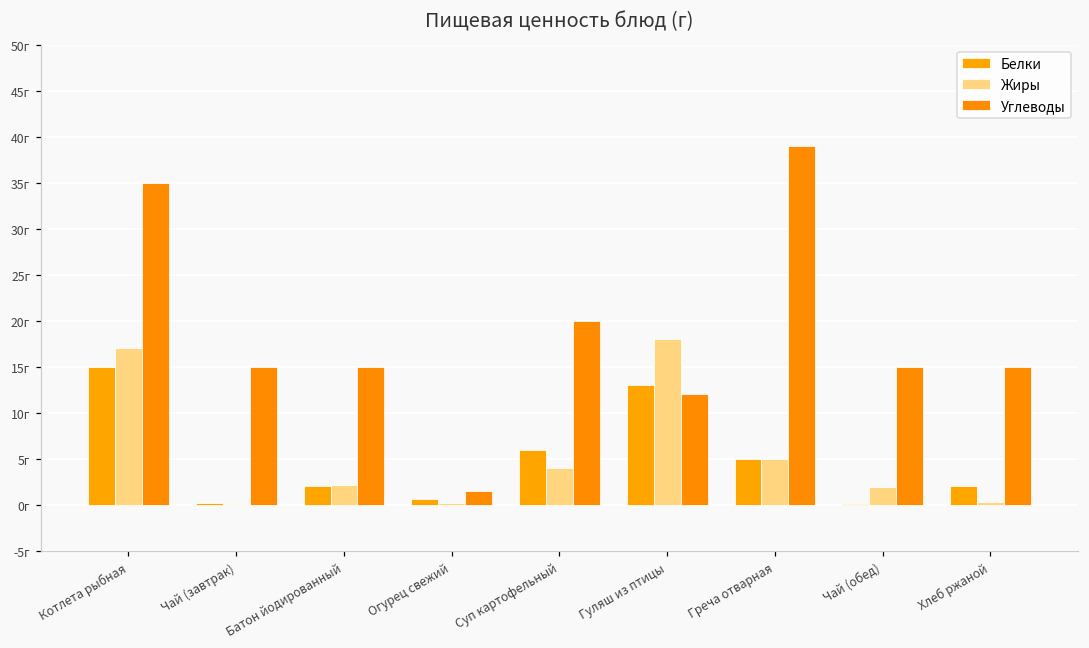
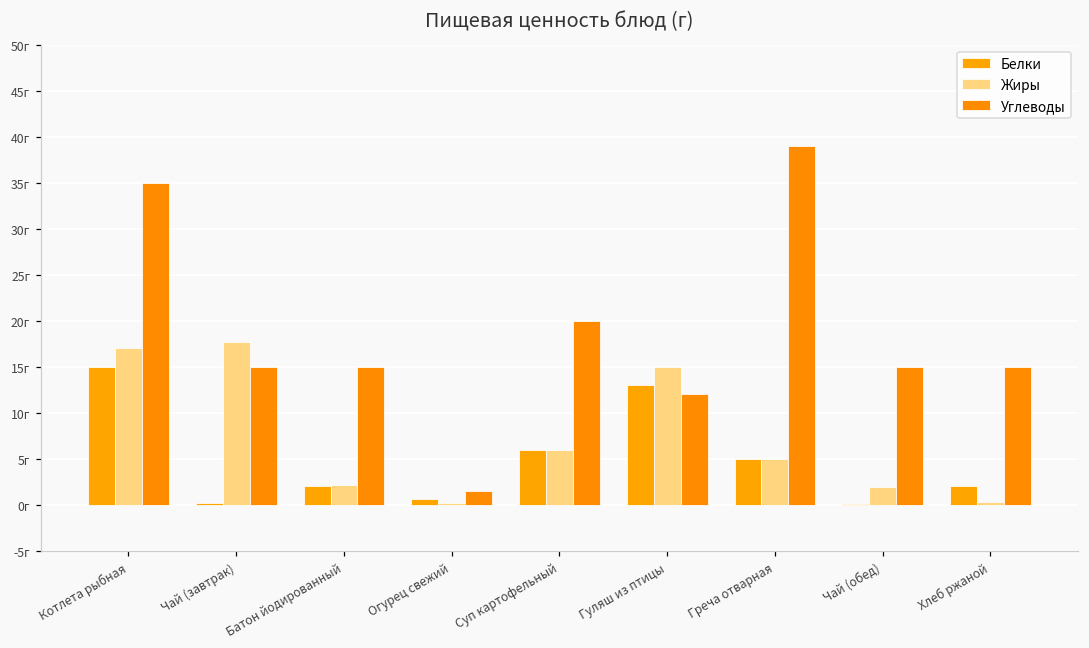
Жиры, Чай (завтрак): 0г -> 18г
Жиры, Суп картофельный: 4г -> 6г
Жиры, Гуляш из птицы: 18г -> 15г
